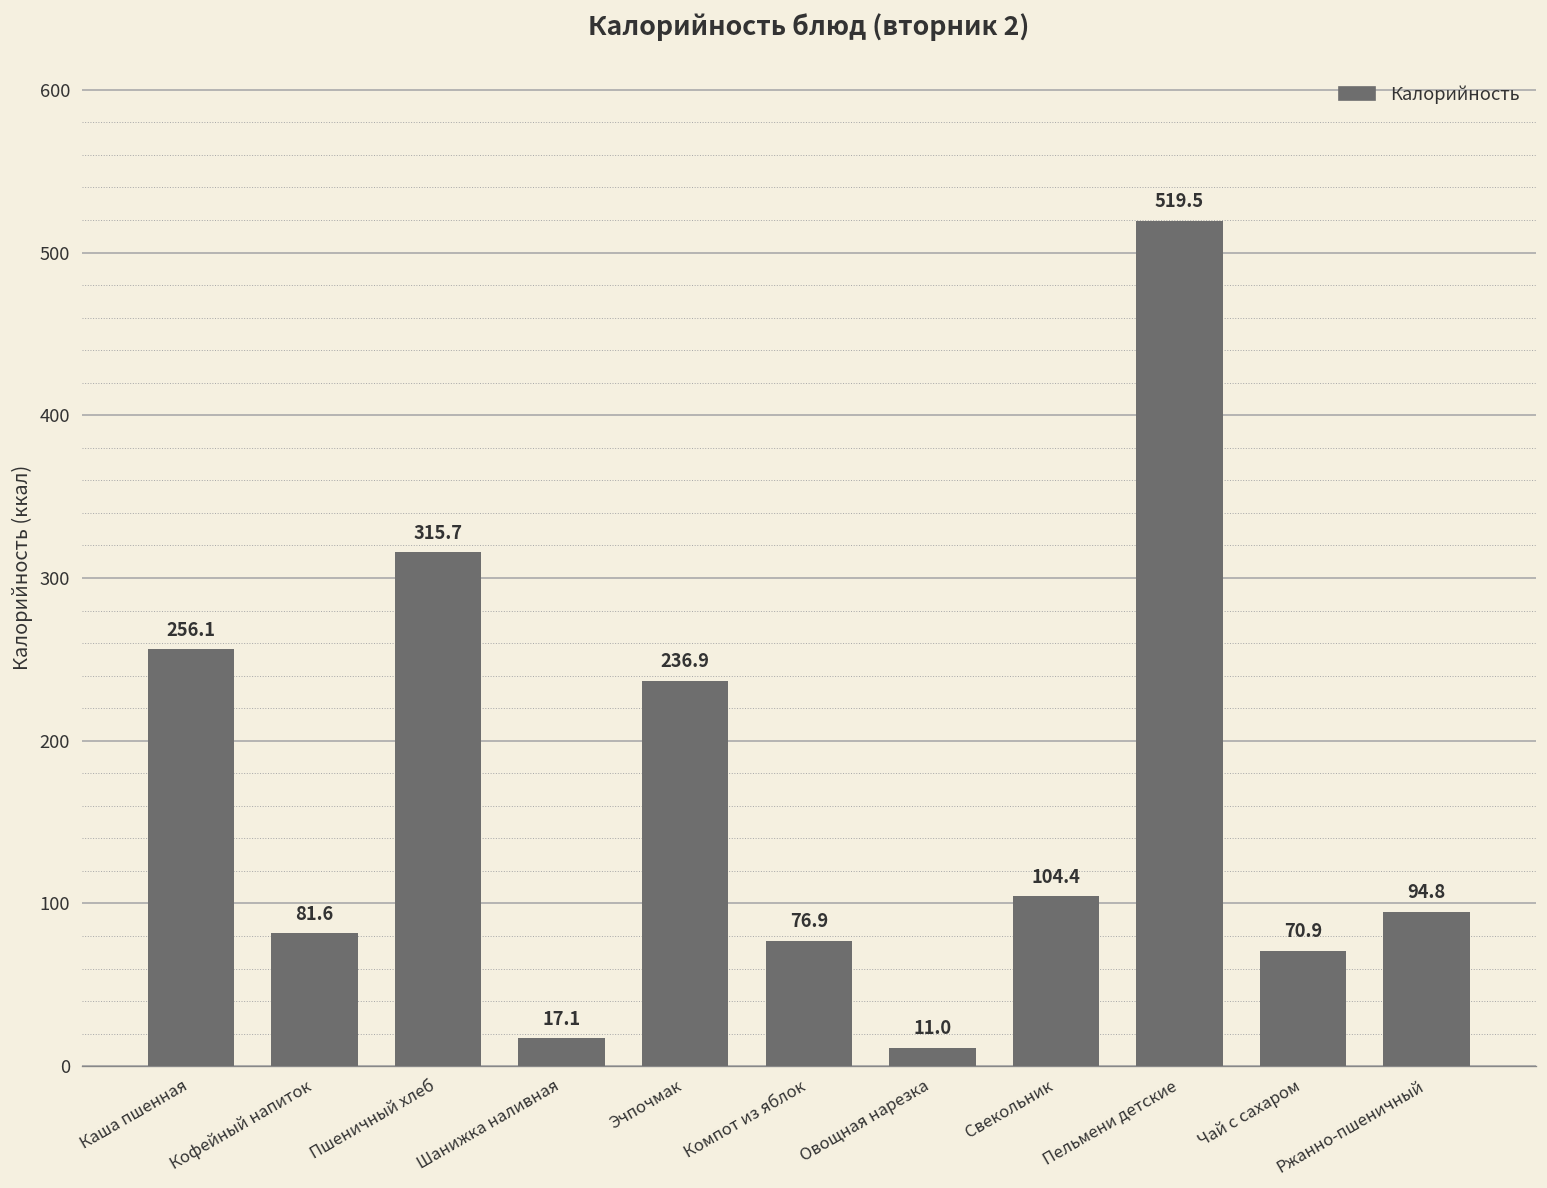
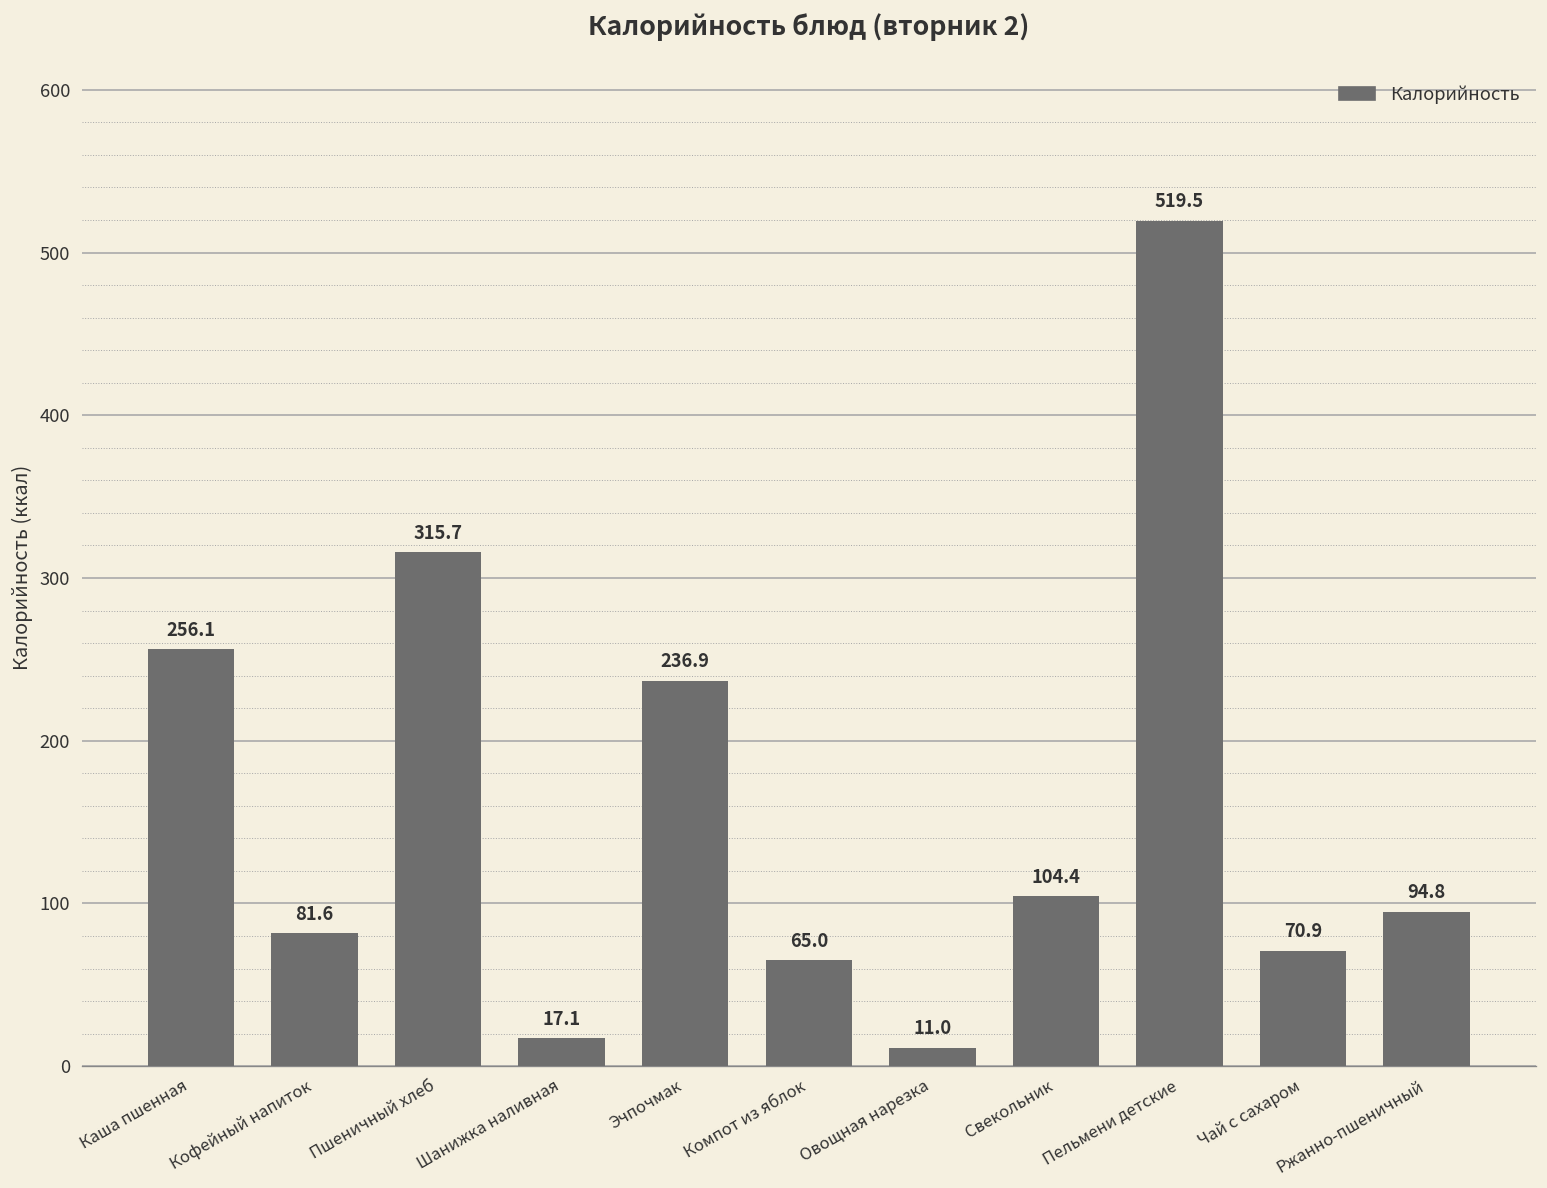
Компот из яблок: 76.9 -> 65.0
